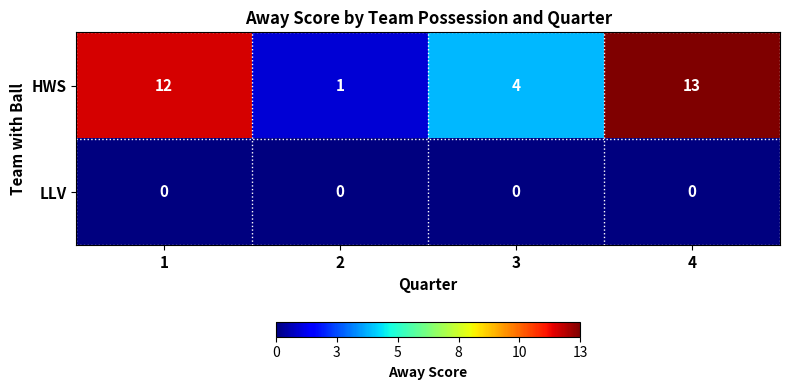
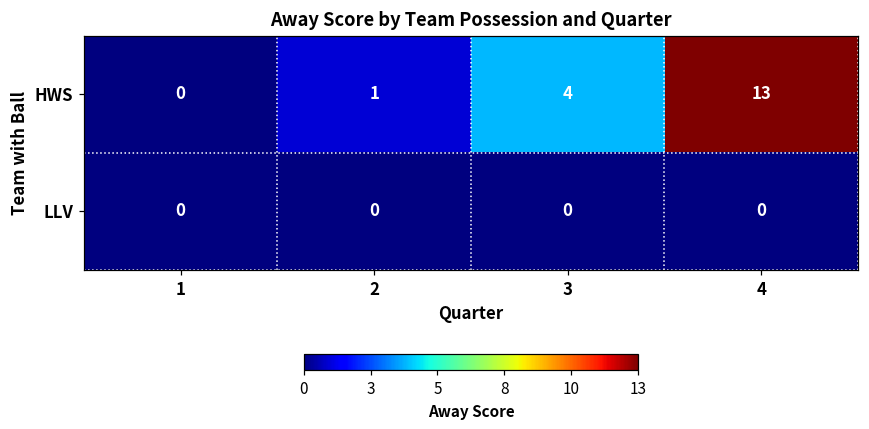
HWS, 1: 12 -> 0
